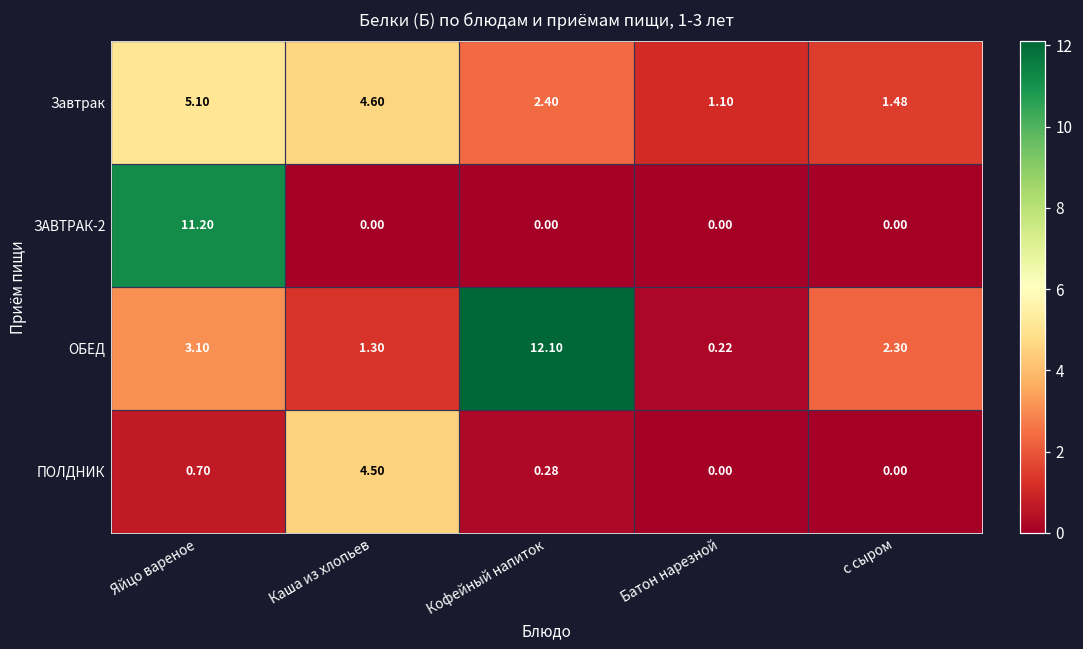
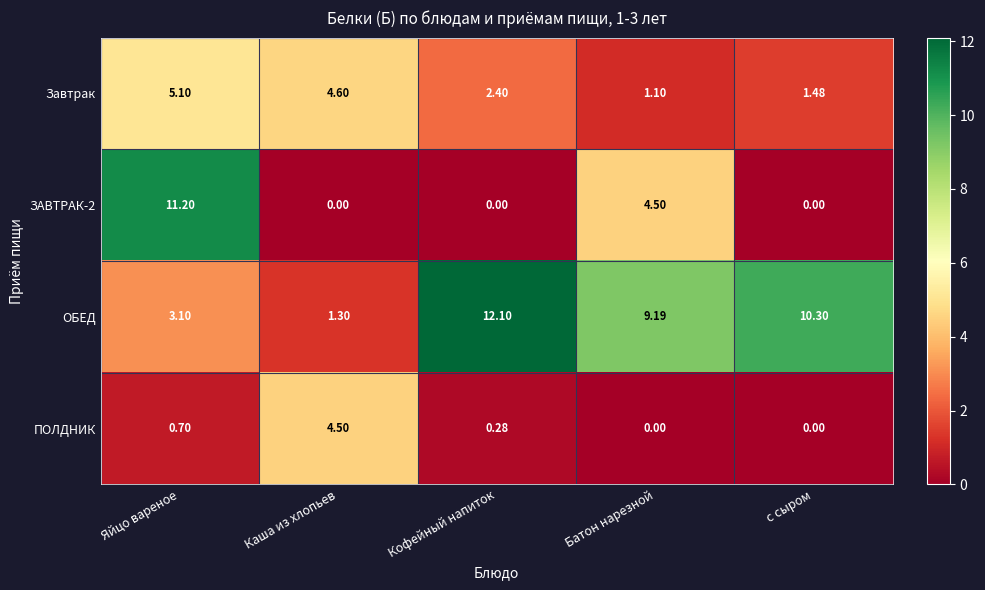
ЗАВТРАК-2, Батон нарезной: 0.00 -> 4.50
ОБЕД, Батон нарезной: 0.22 -> 9.19
ОБЕД, с сыром: 2.30 -> 10.30
